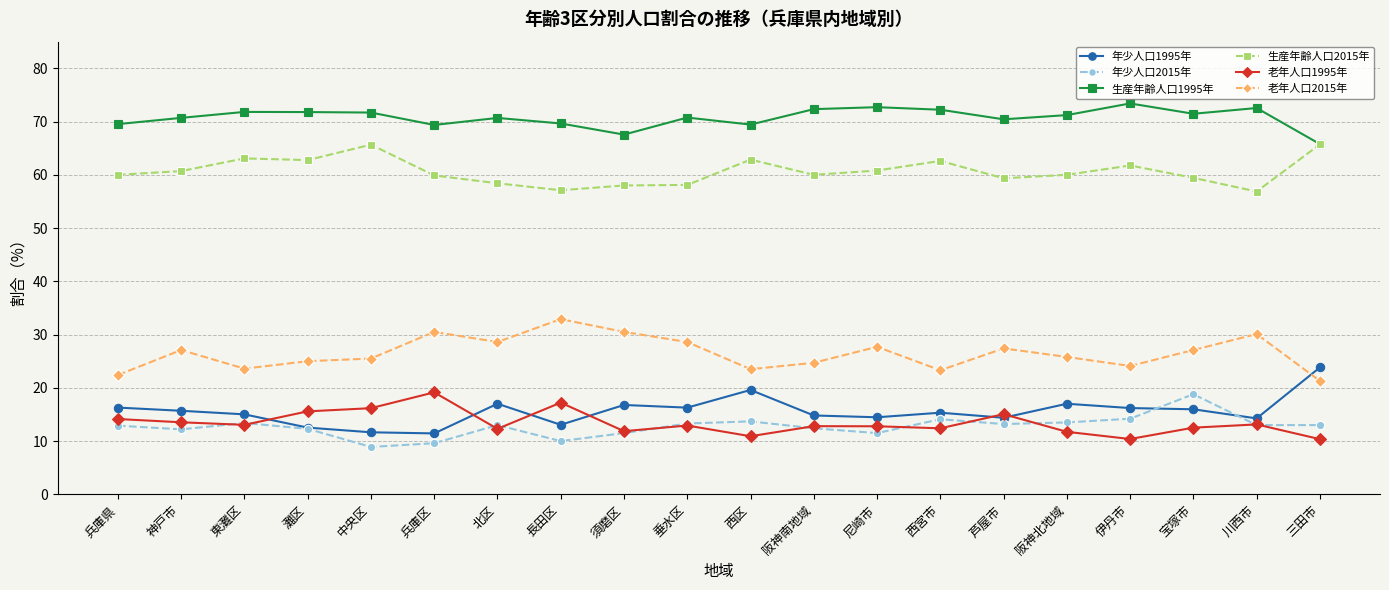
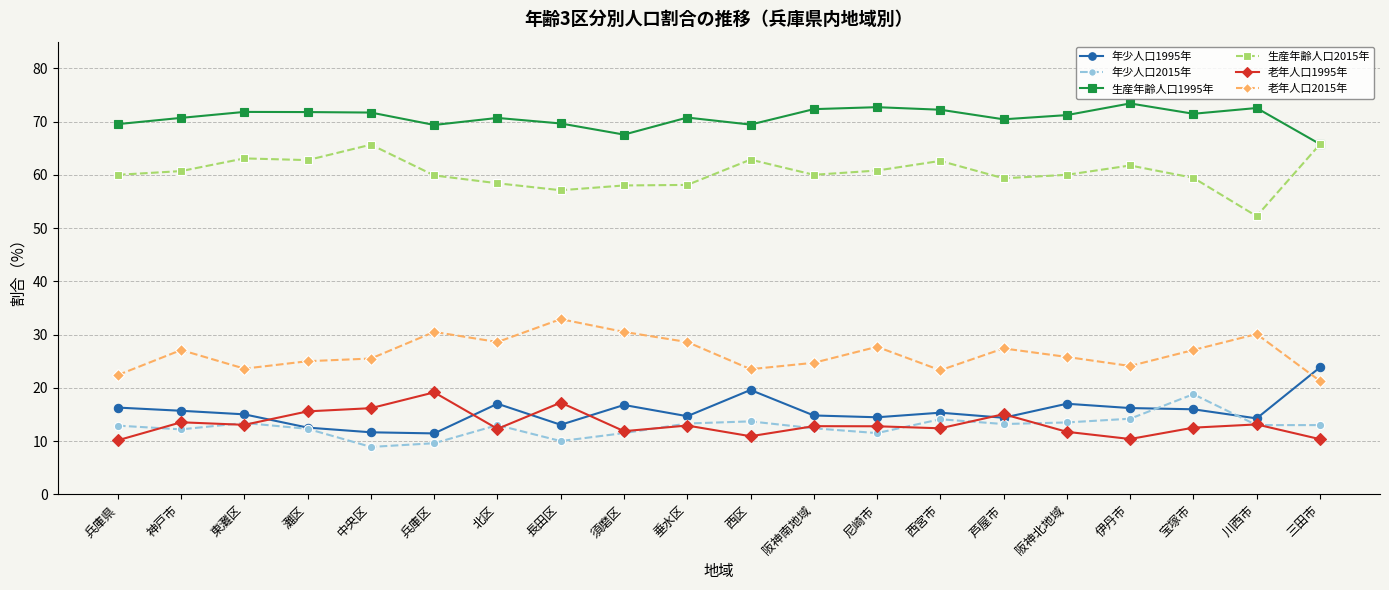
老年人口1995年, 兵庫県: 14 -> 10
年少人口1995年, 垂水区: 16 -> 15
生産年齢人口2015年, 川西市: 57 -> 52
